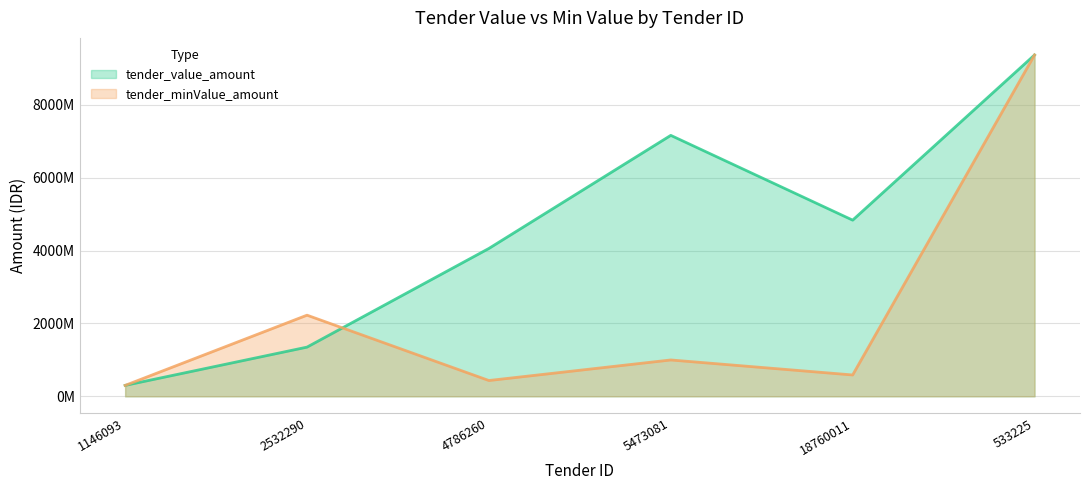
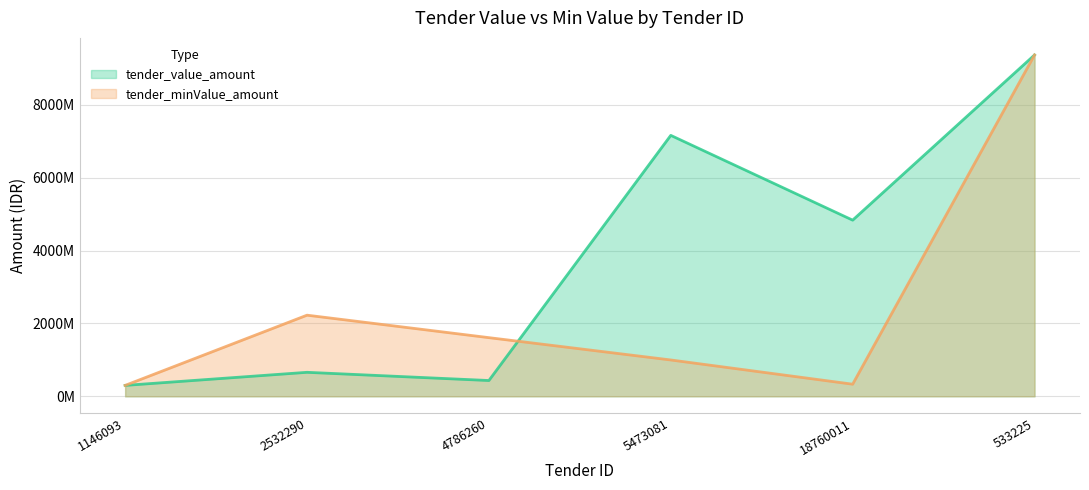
tender_value_amount, 2532290: 1400000000 -> 700000000
tender_value_amount, 4786260: 4100000000 -> 400000000
tender_minValue_amount, 4786260: 400000000 -> 1600000000
tender_minValue_amount, 18760011: 600000000 -> 300000000
